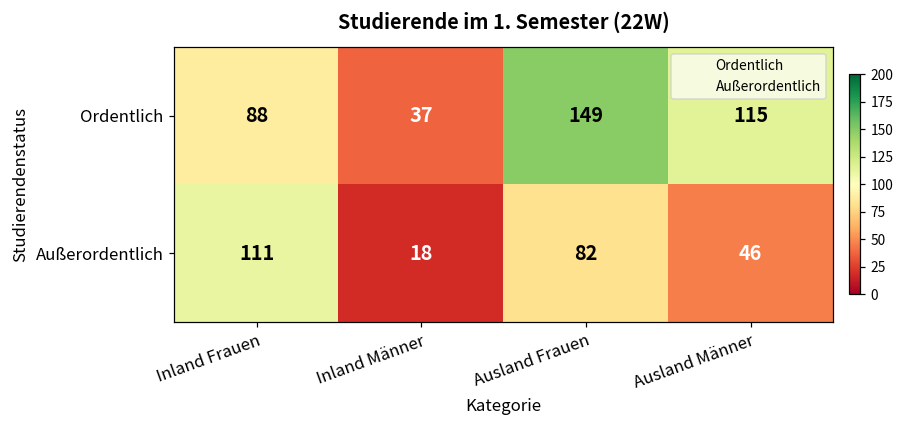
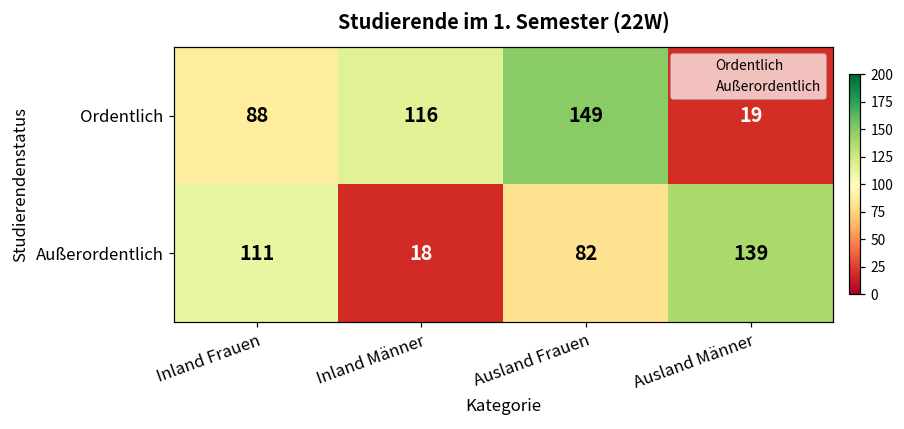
Ordentlich, Inland Männer: 37 -> 116
Ordentlich, Ausland Männer: 115 -> 19
Außerordentlich, Ausland Männer: 46 -> 139
